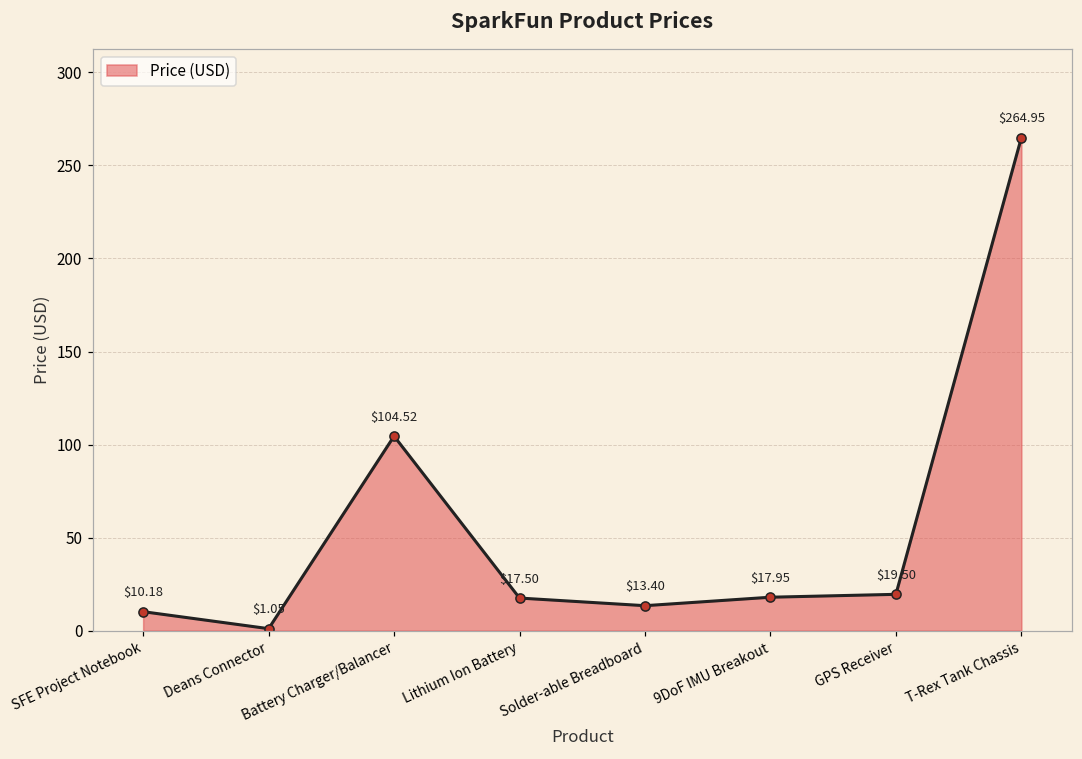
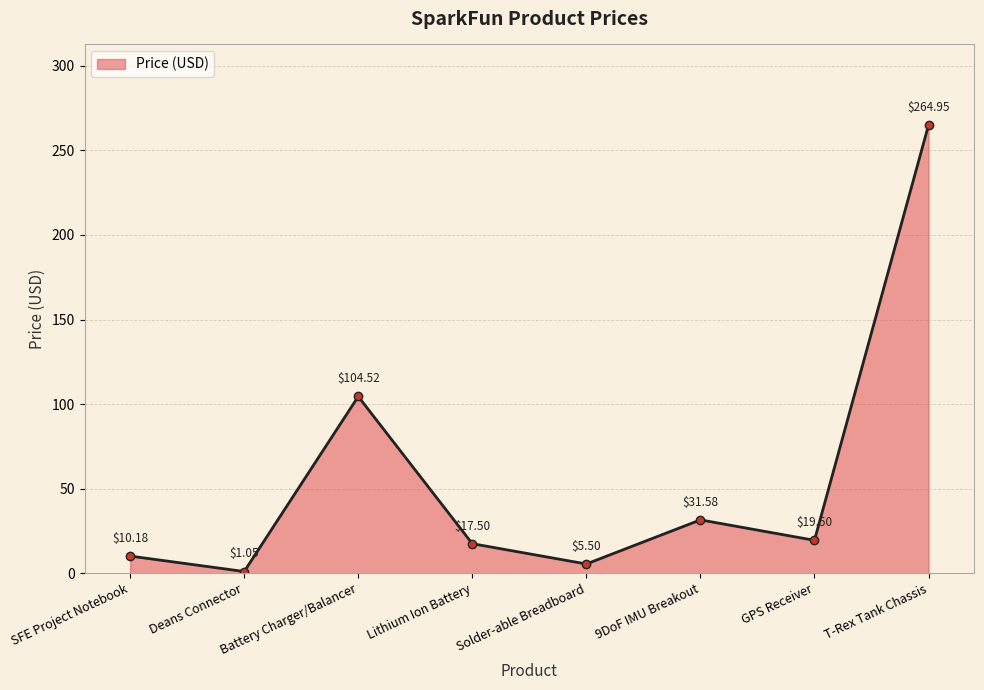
Solder-able Breadboard: $13.40 -> $5.50
9DoF IMU Breakout: $17.95 -> $31.58
